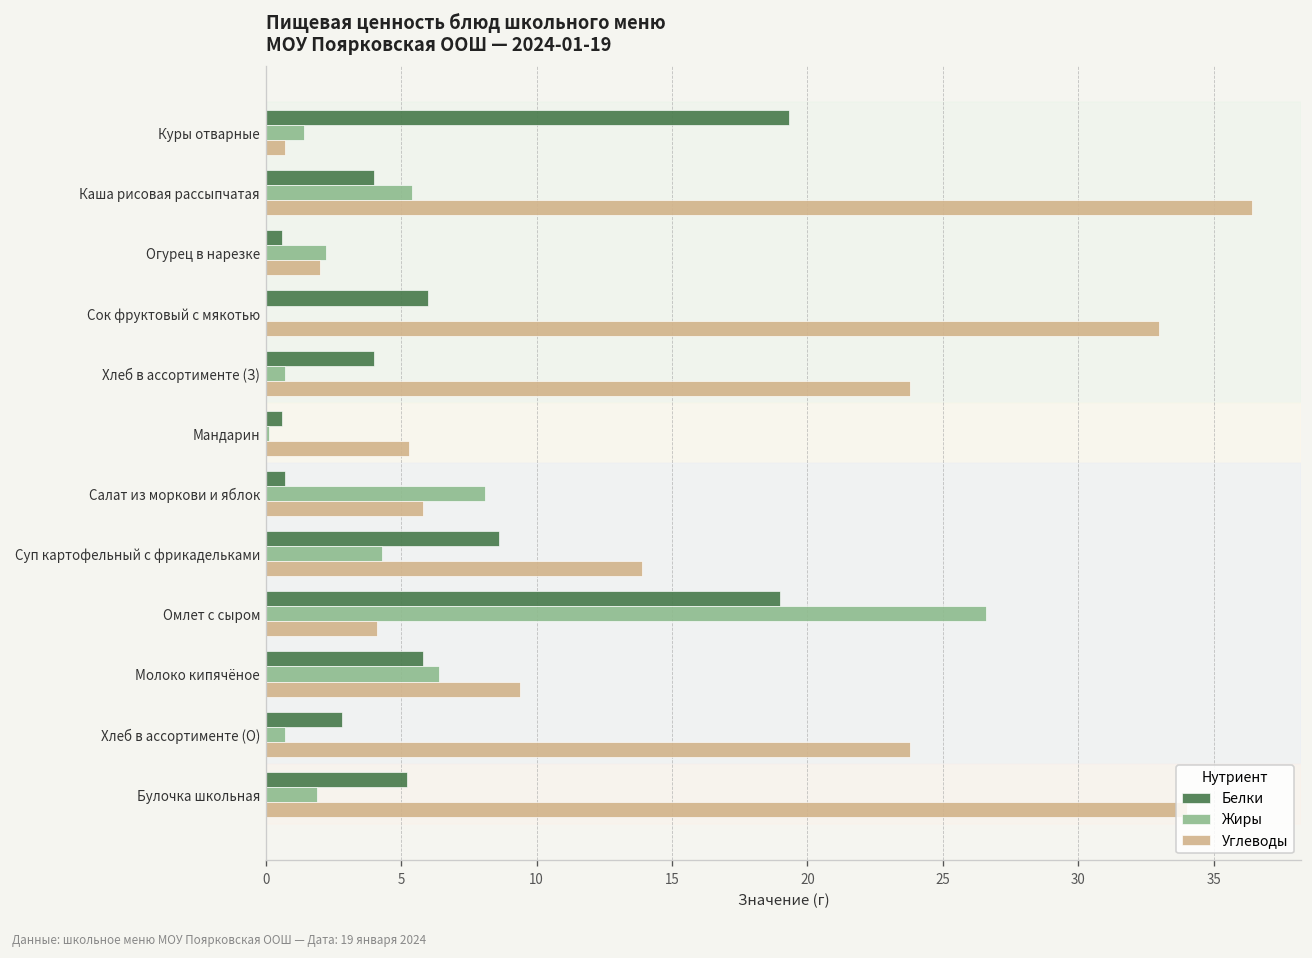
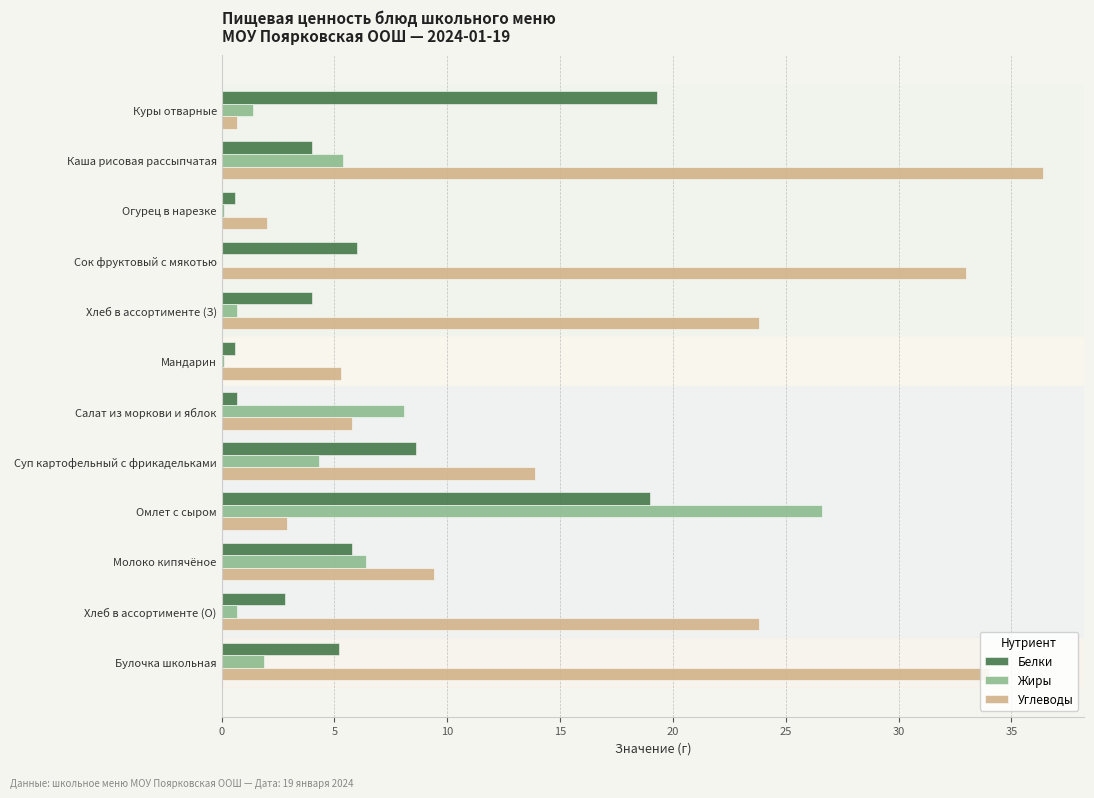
Жиры, Огурец в нарезке: 2.2 -> 0.1
Углеводы, Омлет с сыром: 4.1 -> 2.9
